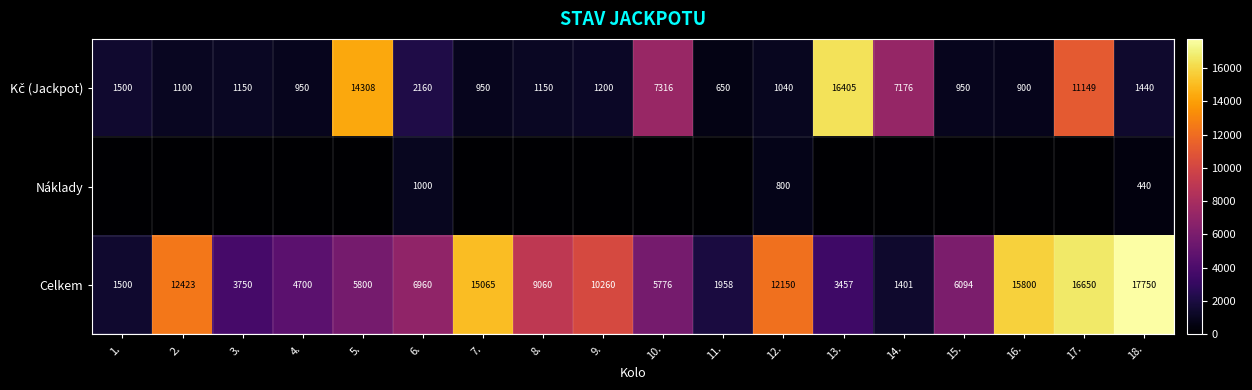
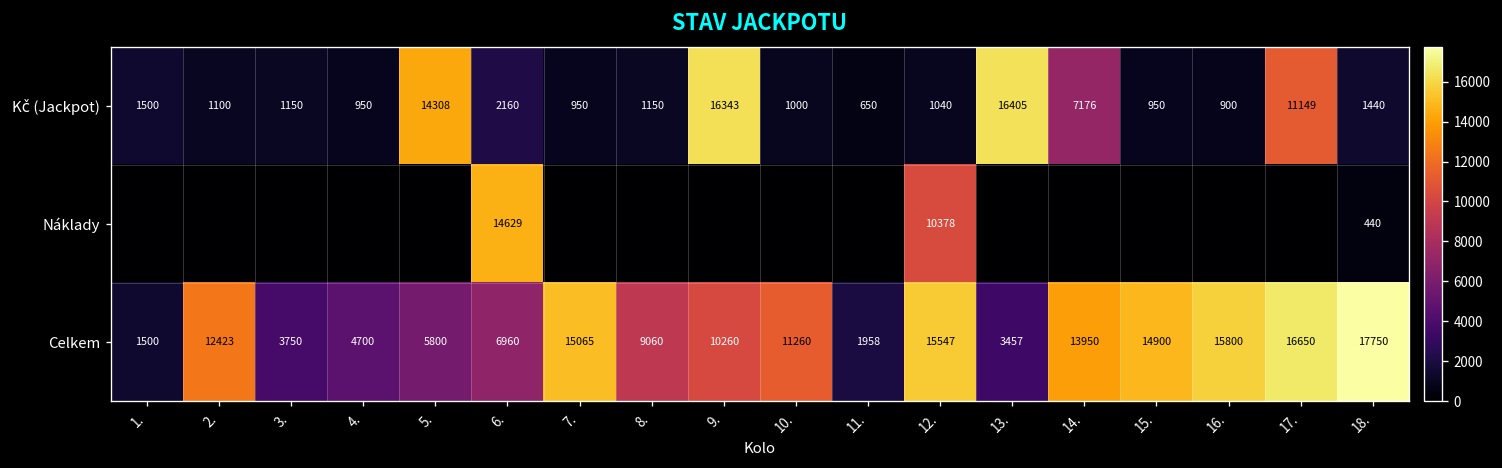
Kč (Jackpot), 9.: 1200 -> 16343
Kč (Jackpot), 10.: 7316 -> 1000
Náklady, 6.: 1000 -> 14629
Náklady, 12.: 800 -> 10378
Celkem, 10.: 5776 -> 11260
Celkem, 12.: 12150 -> 15547
Celkem, 14.: 1401 -> 13950
Celkem, 15.: 6094 -> 14900
